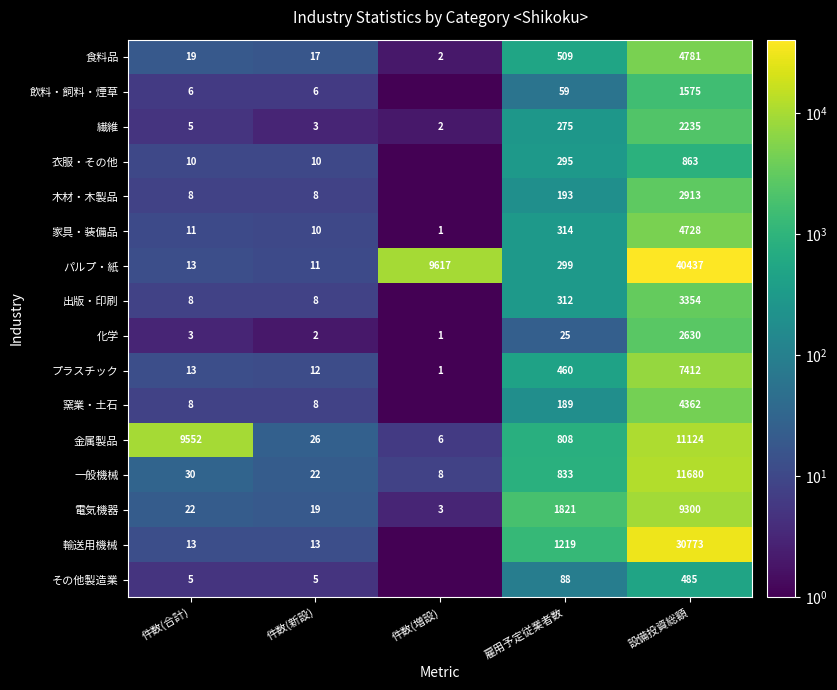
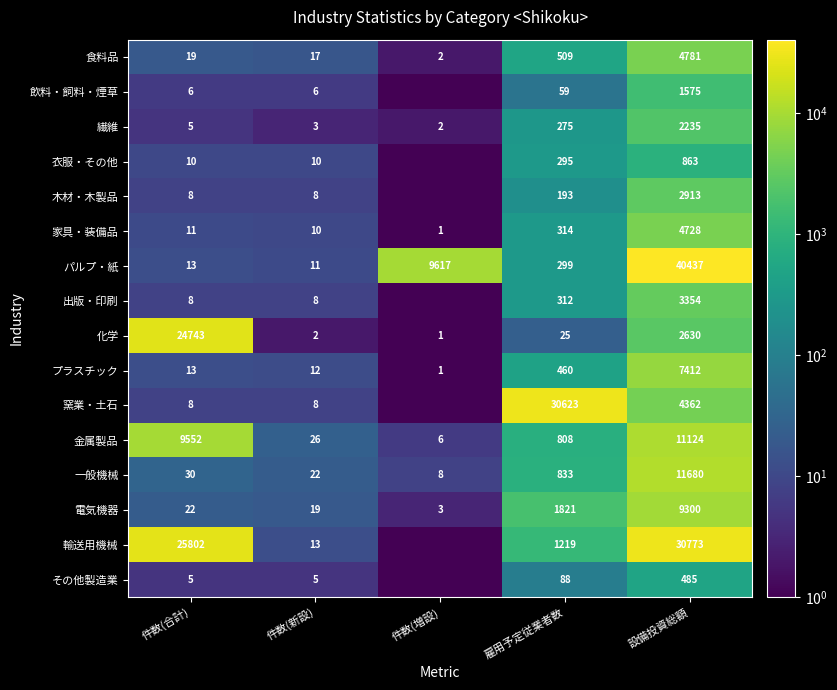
化学, 件数(合計): 3 -> 24743
窯業・土石, 雇用予定従業者数: 189 -> 30623
輸送用機械, 件数(合計): 13 -> 25802
